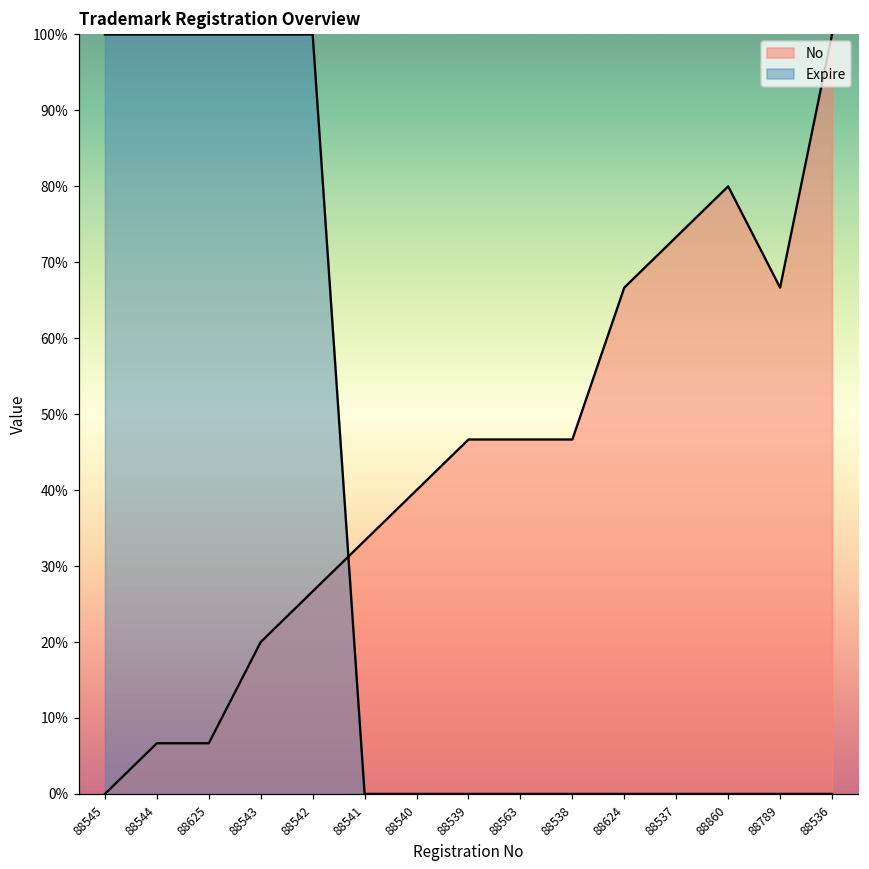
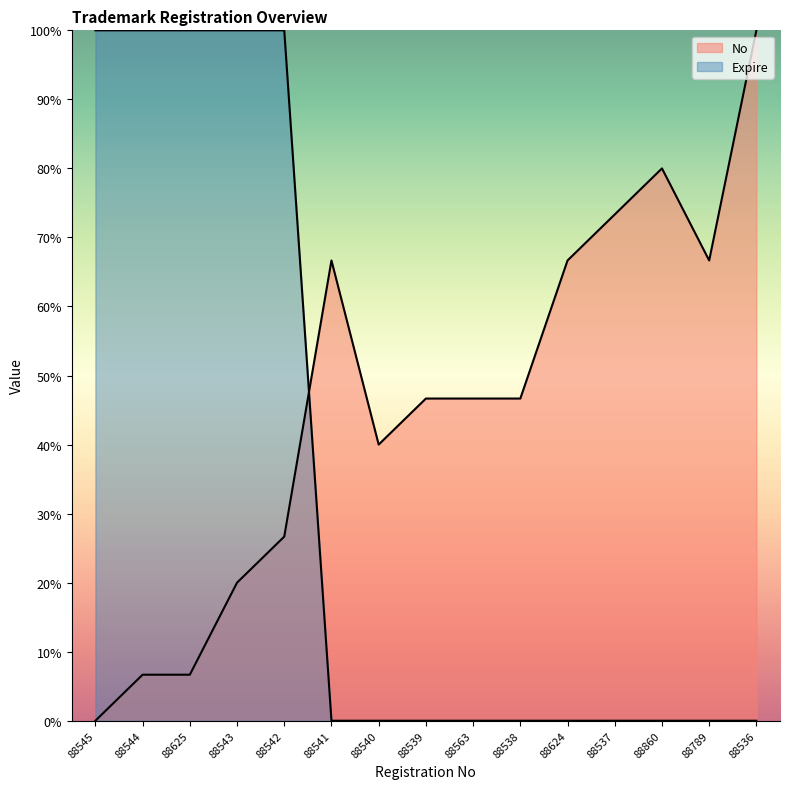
No, 88541: 33% -> 67%
